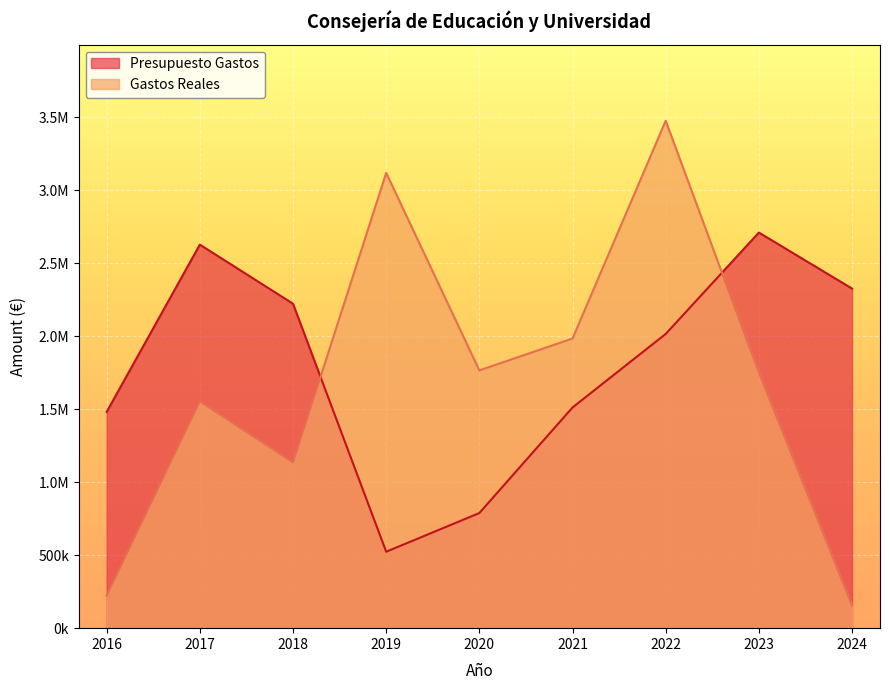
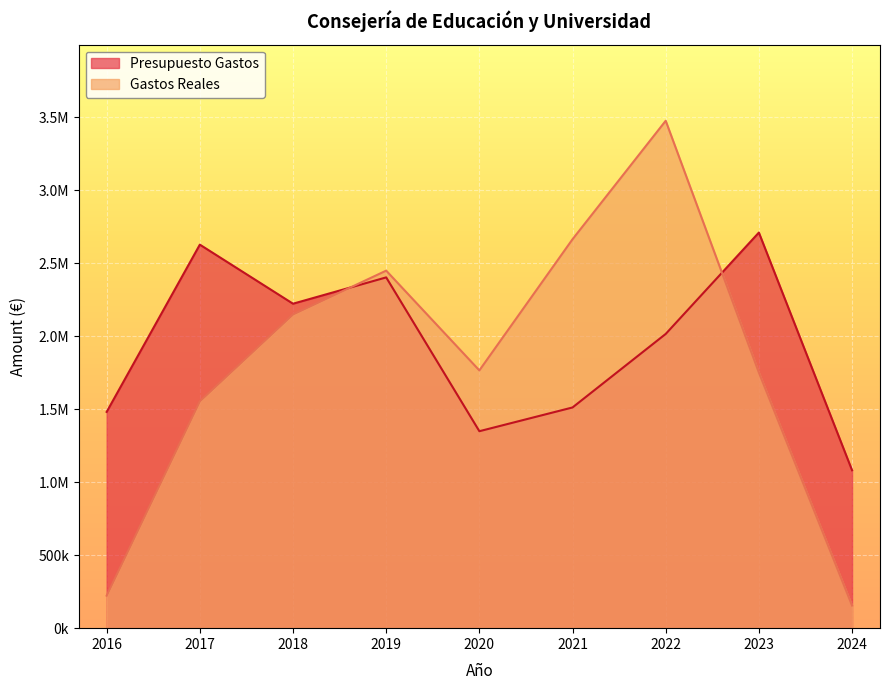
Gastos Reales, 2018: 1140000 -> 2150000
Presupuesto Gastos, 2019: 520000 -> 2400000
Gastos Reales, 2019: 3120000 -> 2450000
Presupuesto Gastos, 2020: 790000 -> 1350000
Gastos Reales, 2021: 1980000 -> 2660000
Presupuesto Gastos, 2024: 2330000 -> 1080000
